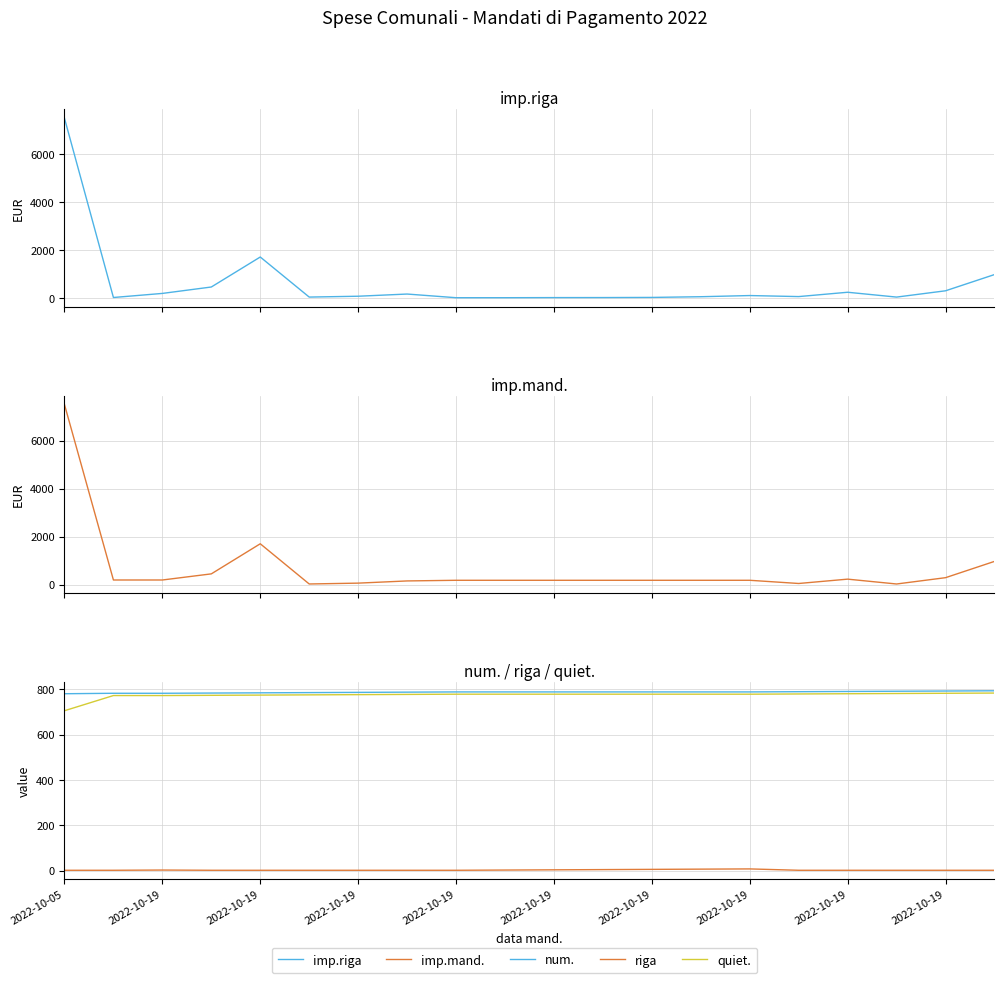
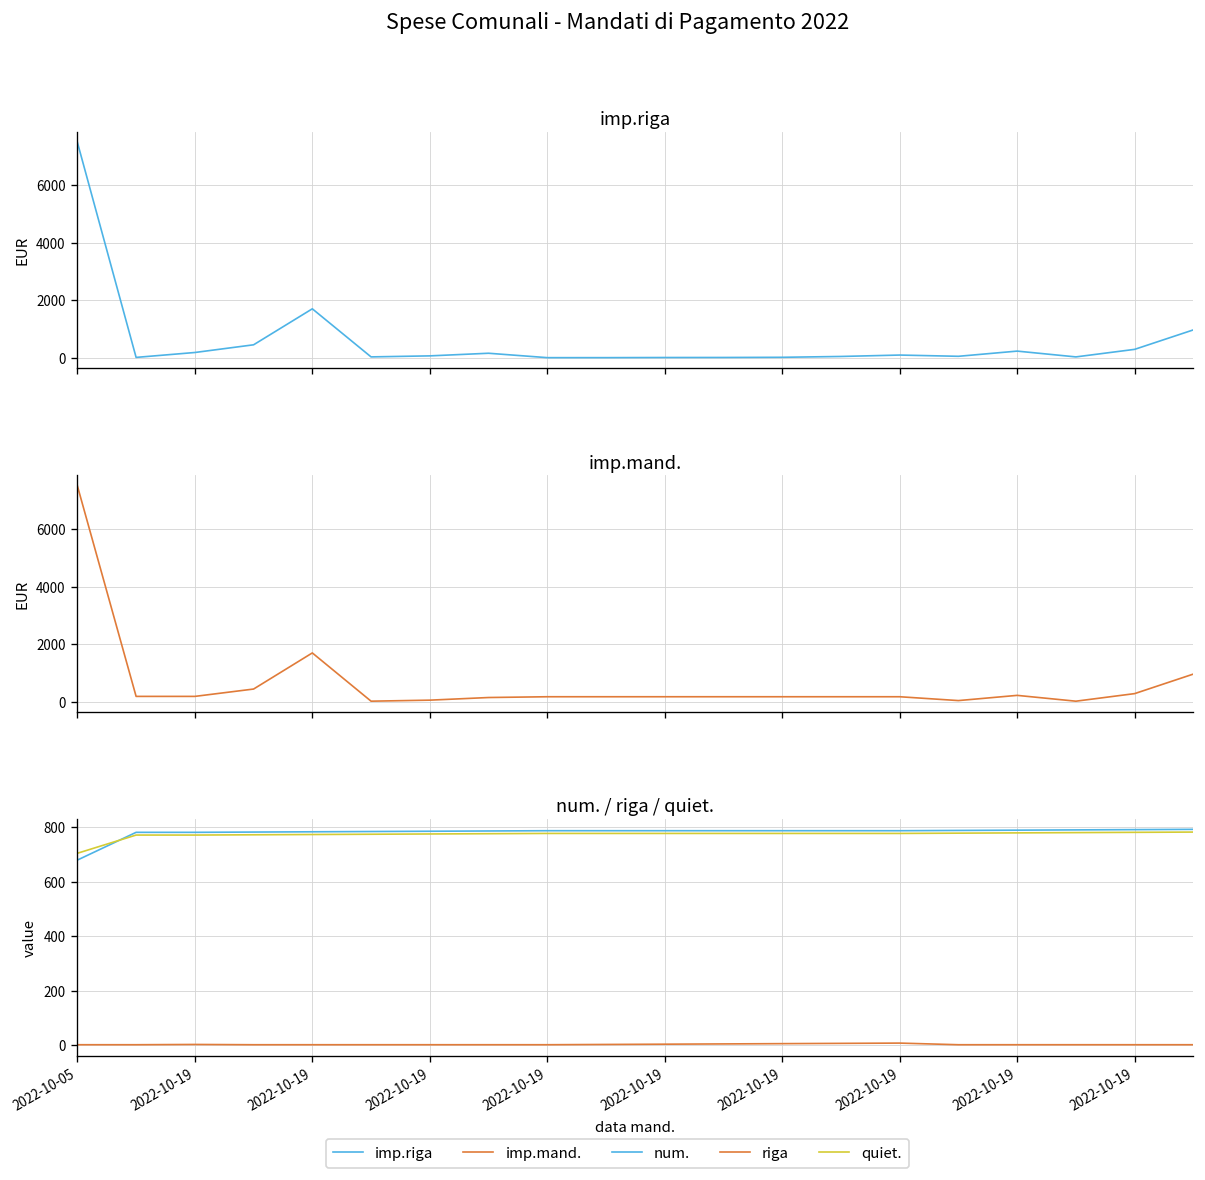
num. / riga / quiet., num., 2022-10-05: 780 -> 680
